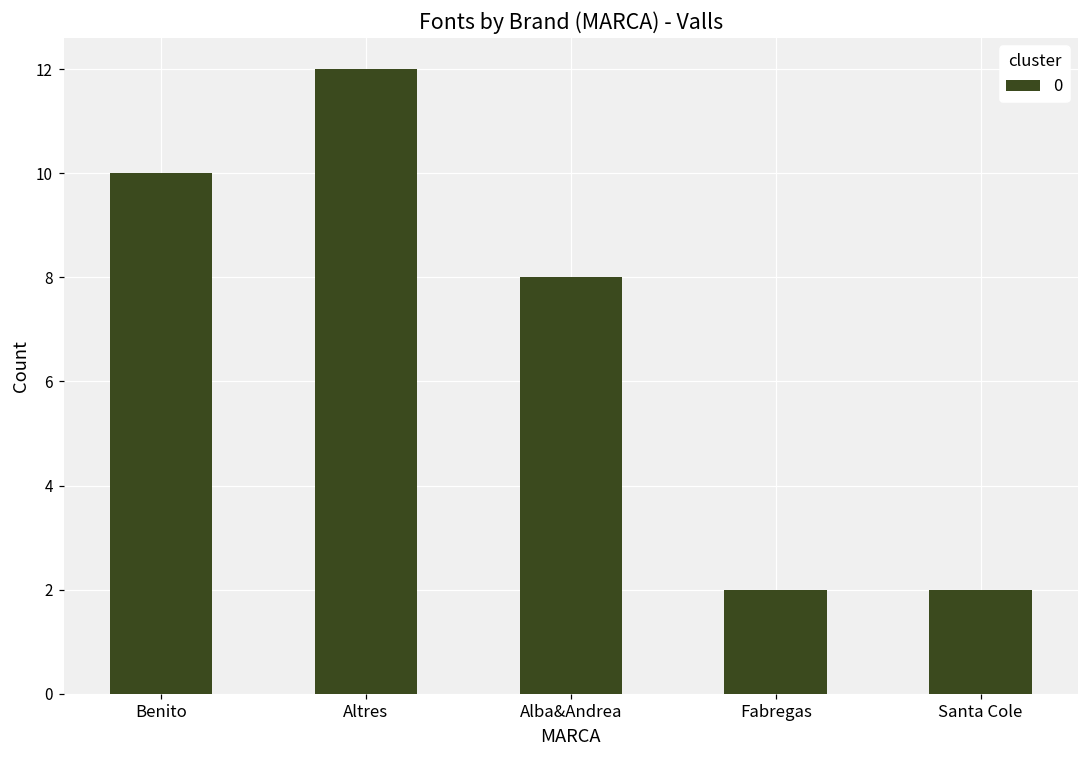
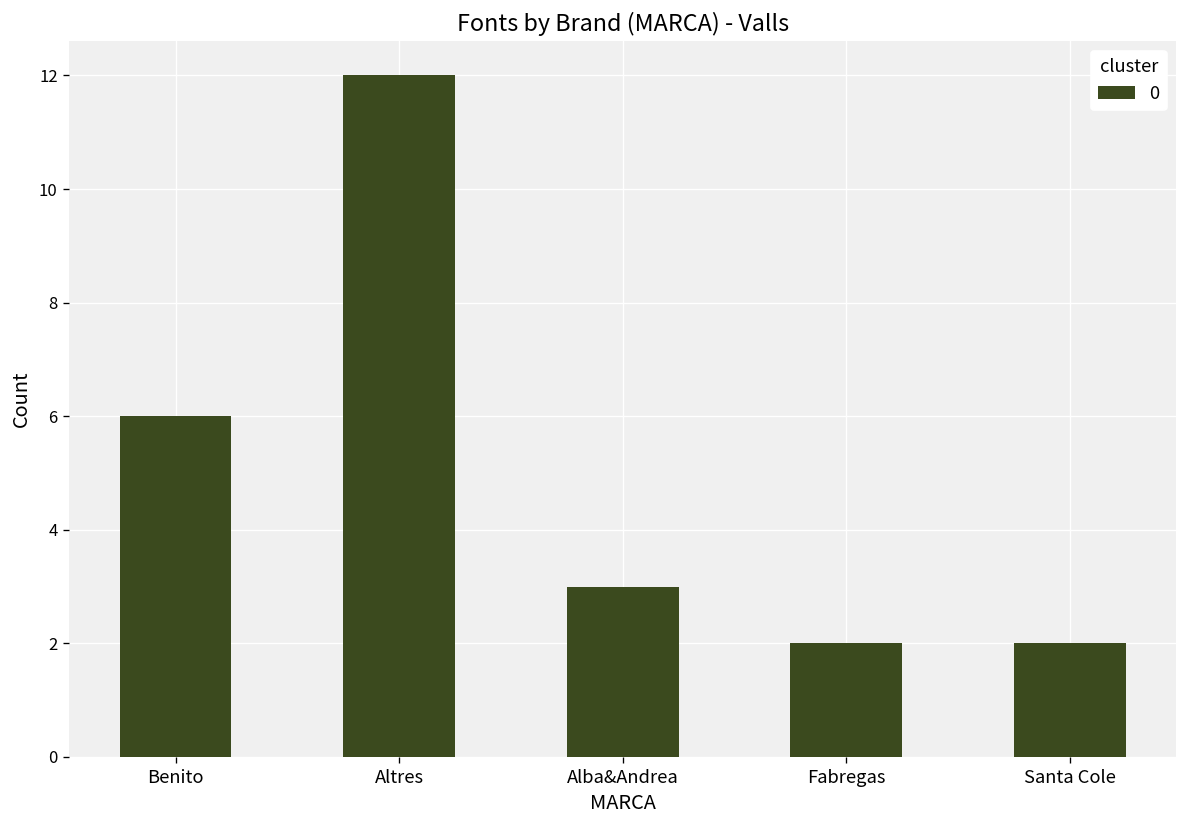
Benito: 10 -> 6
Alba&Andrea: 8 -> 3
